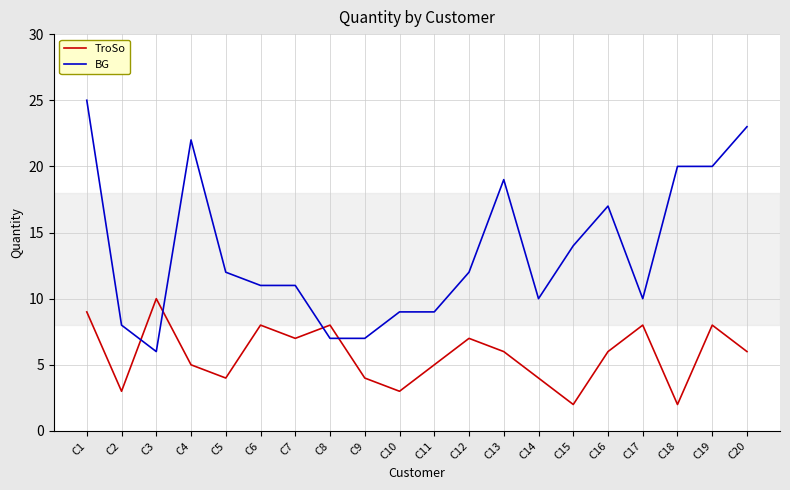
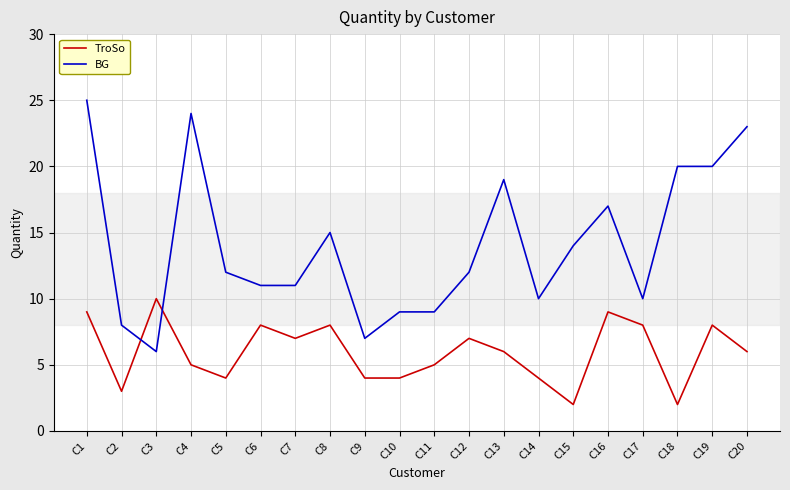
BG, C4: 22 -> 24
BG, C8: 7 -> 15
TroSo, C10: 3 -> 4
TroSo, C16: 6 -> 9
